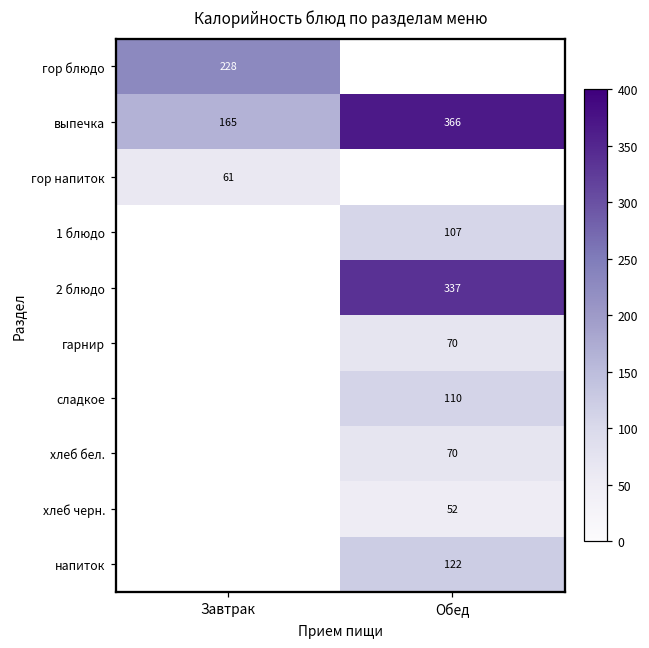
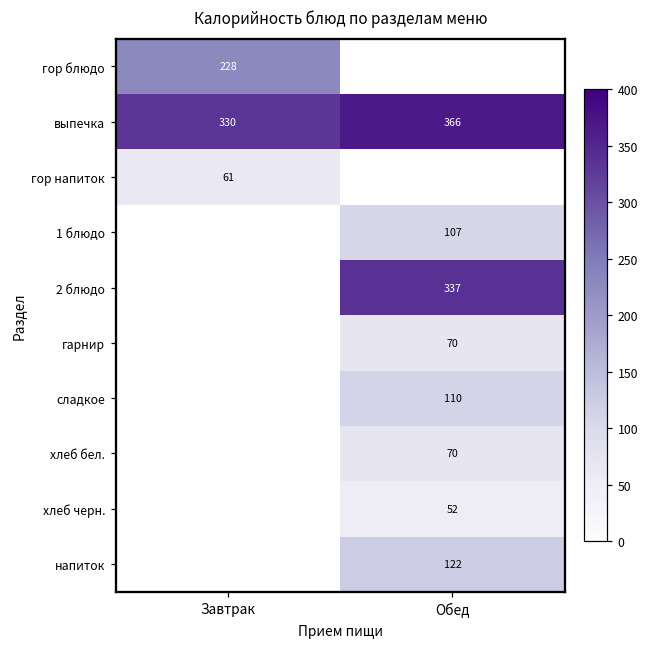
выпечка, Завтрак: 165 -> 330
